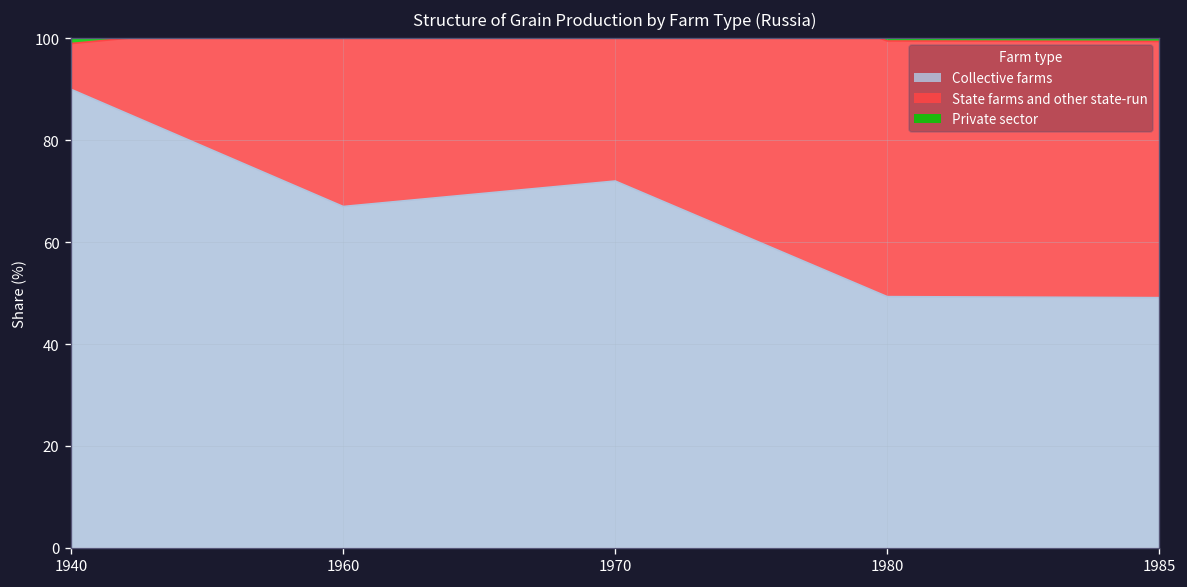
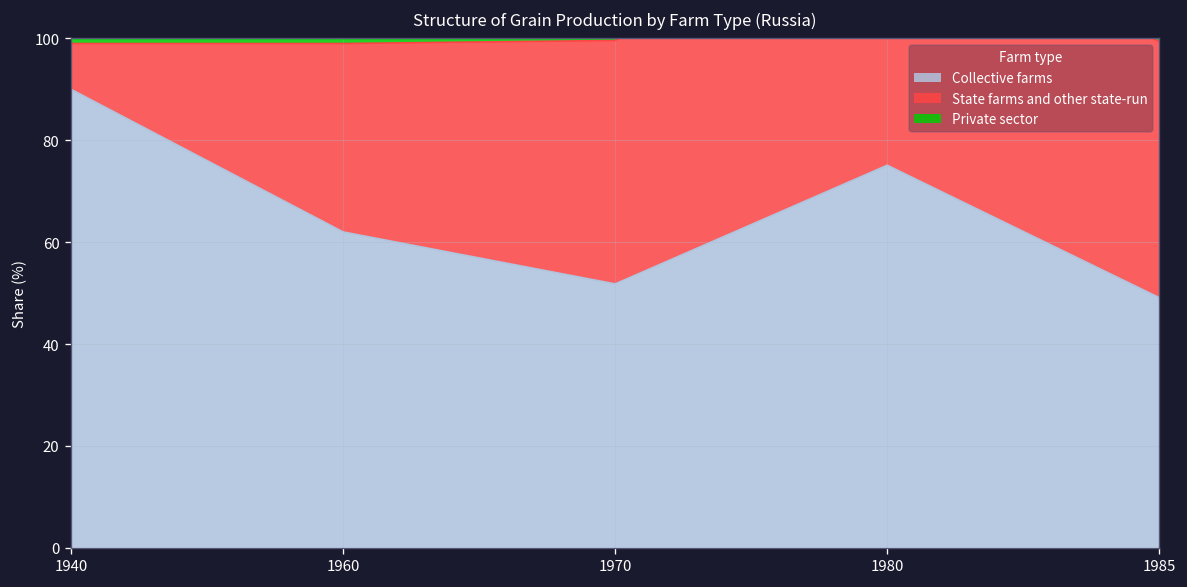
Collective farms, 1960: 67 -> 62
Collective farms, 1970: 72 -> 52
Collective farms, 1980: 49 -> 75
